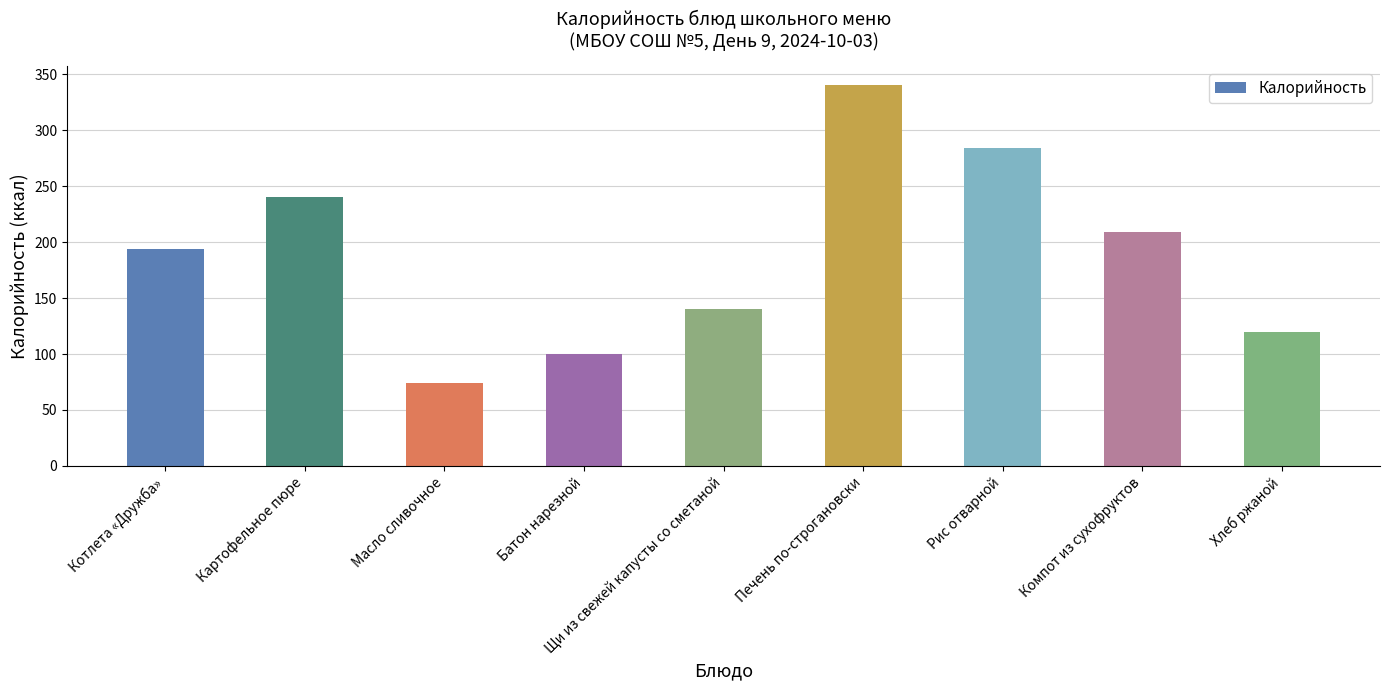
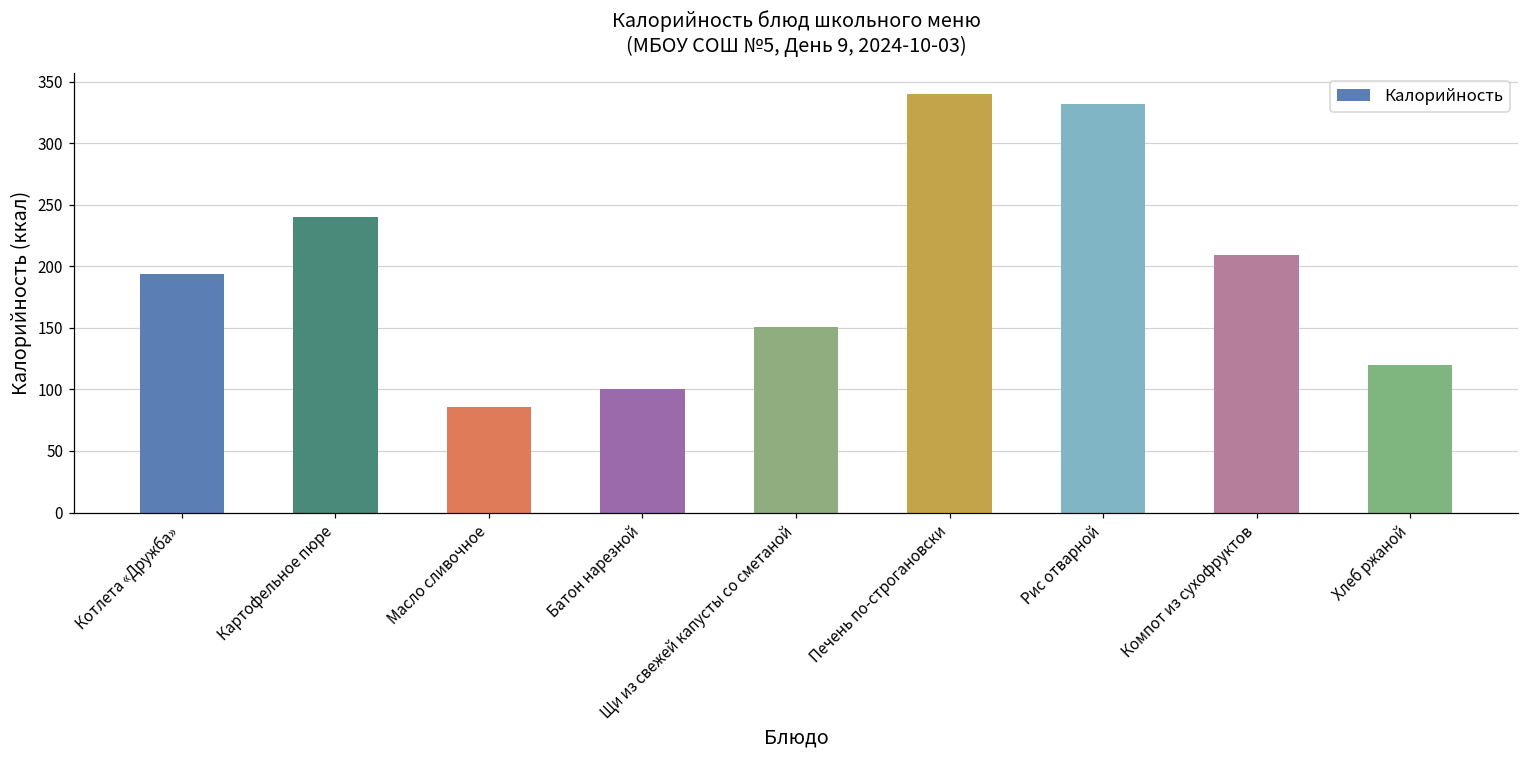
Масло сливочное: 74 -> 86
Щи из свежей капусты со сметаной: 140 -> 151
Рис отварной: 284 -> 332
